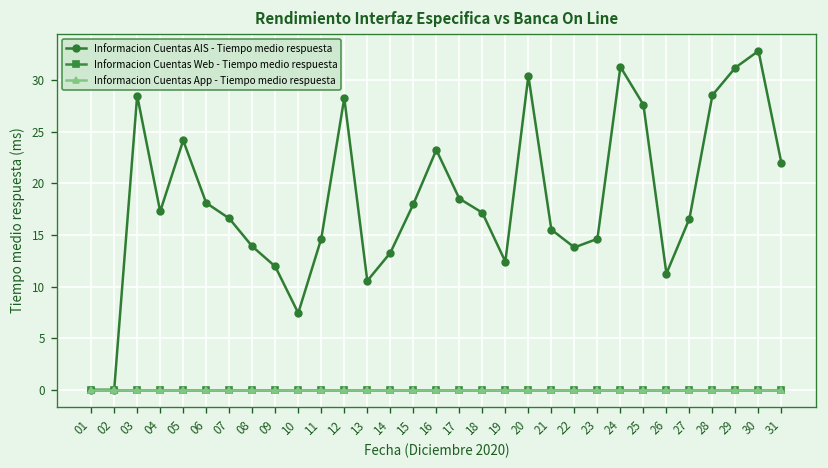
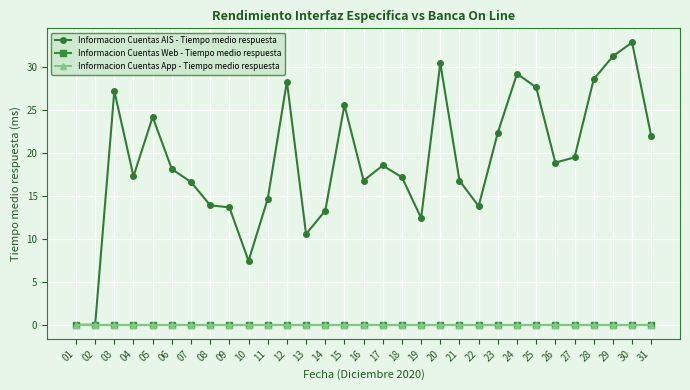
Informacion Cuentas AIS - Tiempo medio respuesta, 03: 29 -> 27
Informacion Cuentas AIS - Tiempo medio respuesta, 09: 12 -> 14
Informacion Cuentas AIS - Tiempo medio respuesta, 15: 18 -> 26
Informacion Cuentas AIS - Tiempo medio respuesta, 16: 23 -> 17
Informacion Cuentas AIS - Tiempo medio respuesta, 21: 16 -> 17
Informacion Cuentas AIS - Tiempo medio respuesta, 23: 15 -> 22
Informacion Cuentas AIS - Tiempo medio respuesta, 24: 31 -> 29
Informacion Cuentas AIS - Tiempo medio respuesta, 26: 11 -> 19
Informacion Cuentas AIS - Tiempo medio respuesta, 27: 17 -> 19
